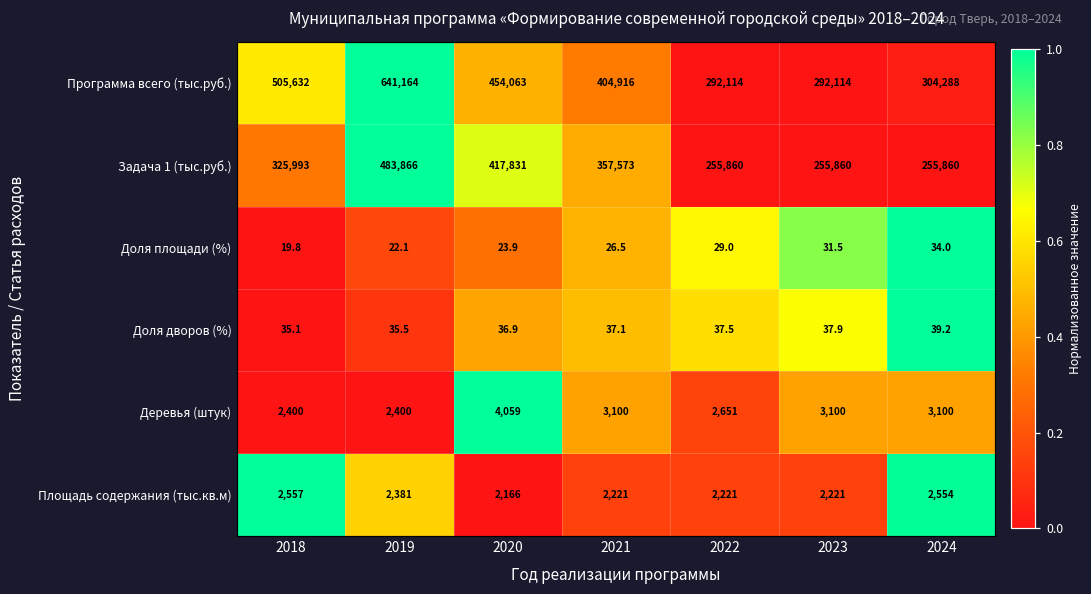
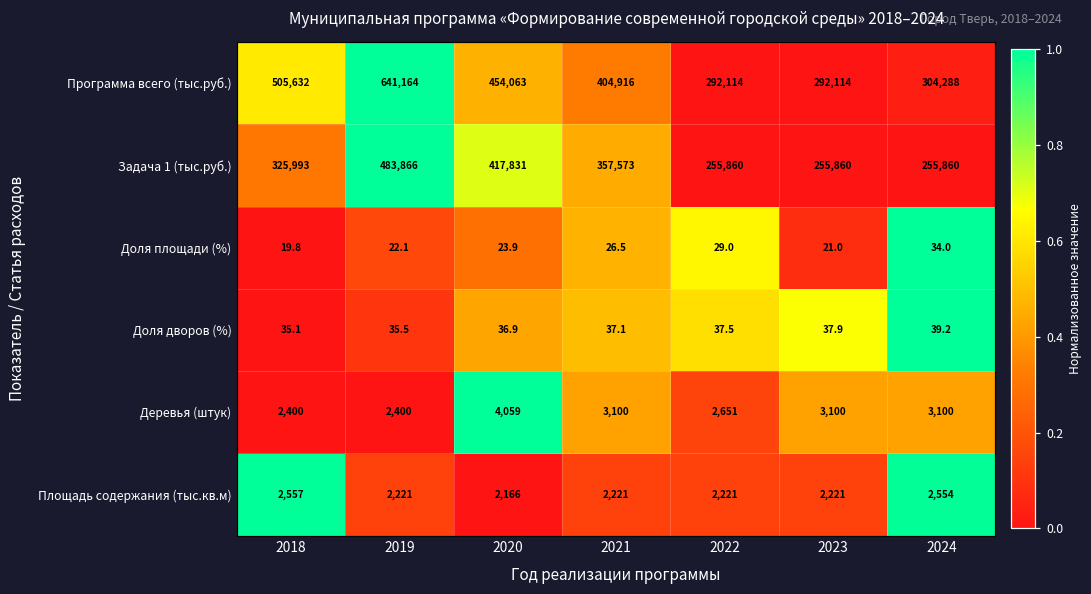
Доля площади (%), 2023: 31.5 -> 21.0
Площадь содержания (тыс.кв.м), 2019: 2,381 -> 2,221
